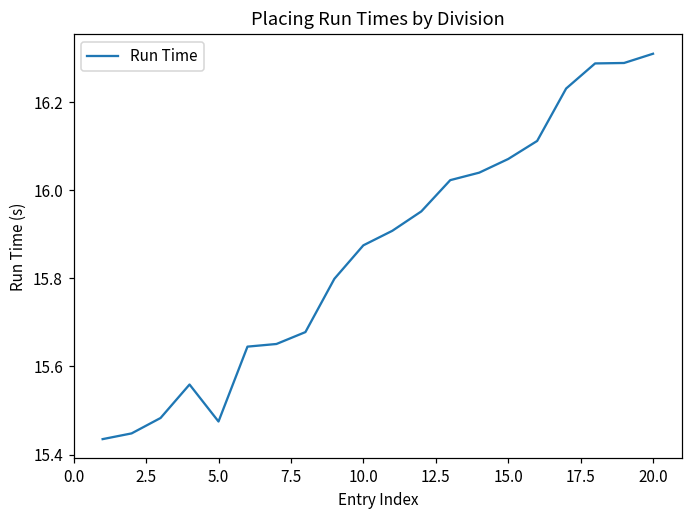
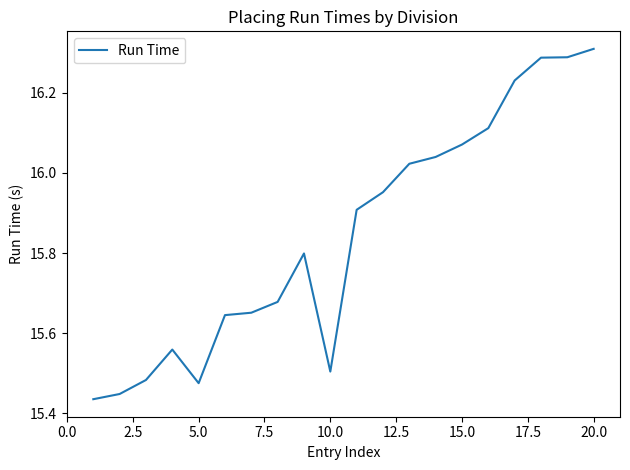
10.0: 15.88 -> 15.50
